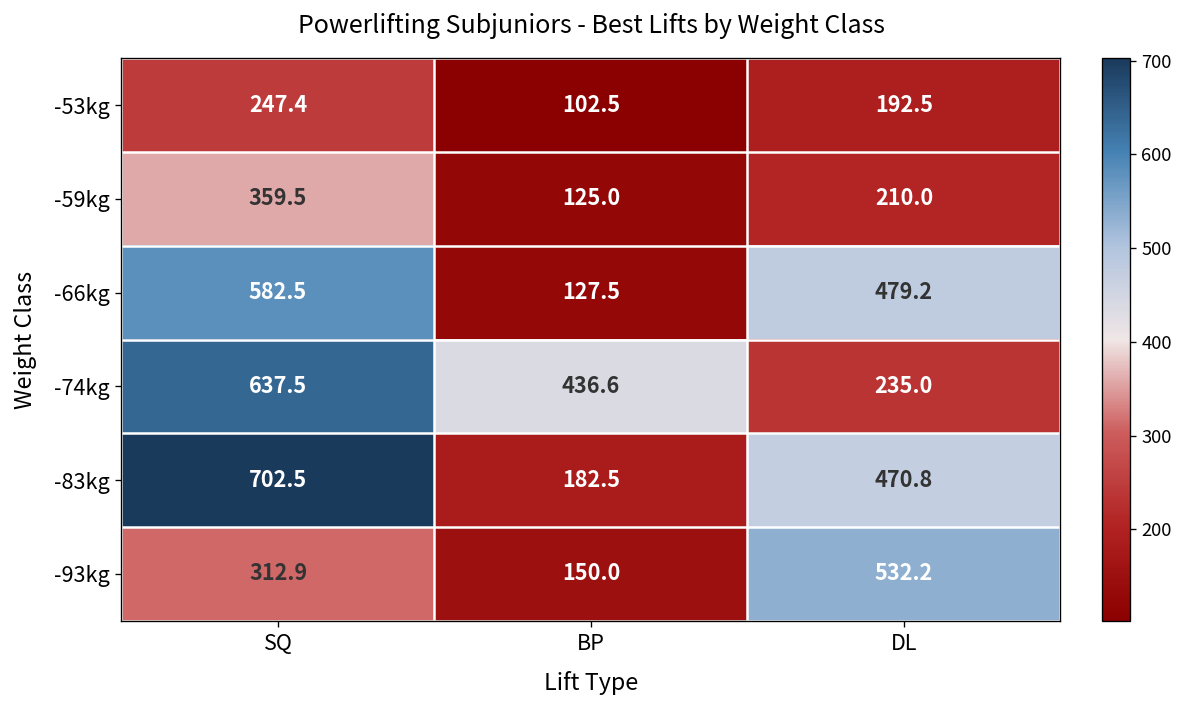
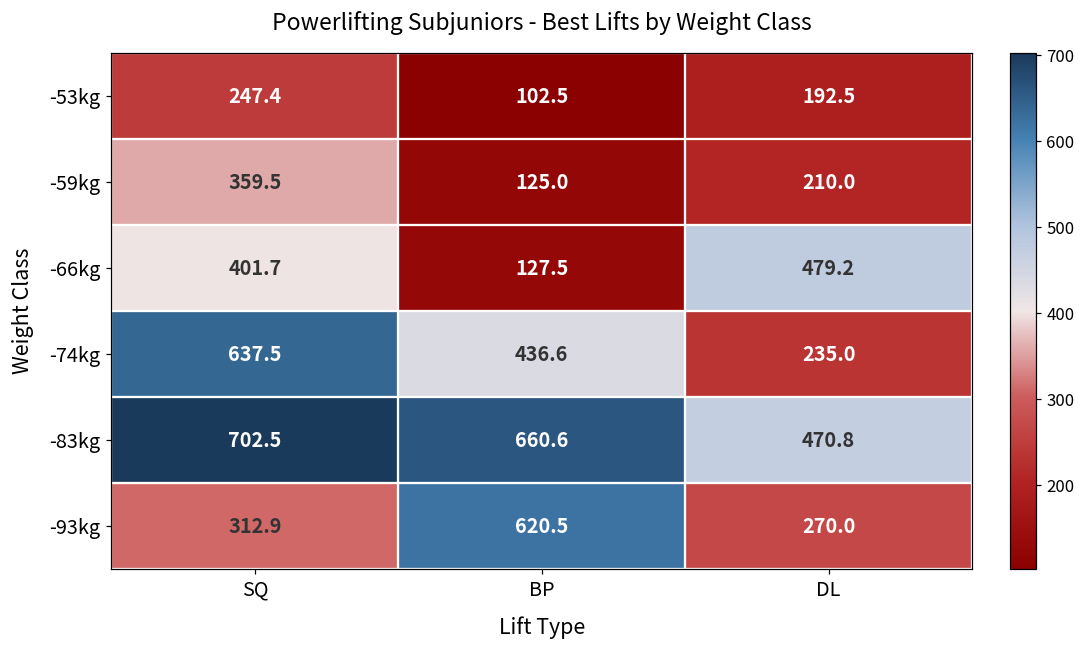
-66kg, SQ: 582.5 -> 401.7
-83kg, BP: 182.5 -> 660.6
-93kg, BP: 150.0 -> 620.5
-93kg, DL: 532.2 -> 270.0
